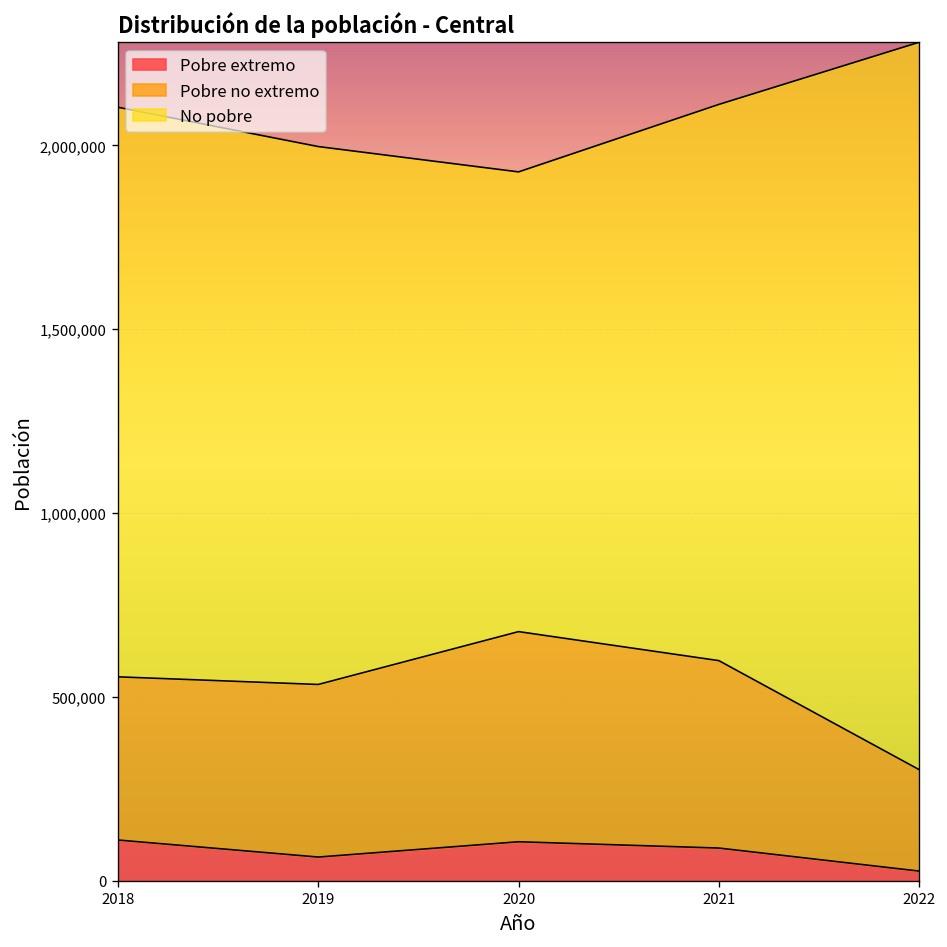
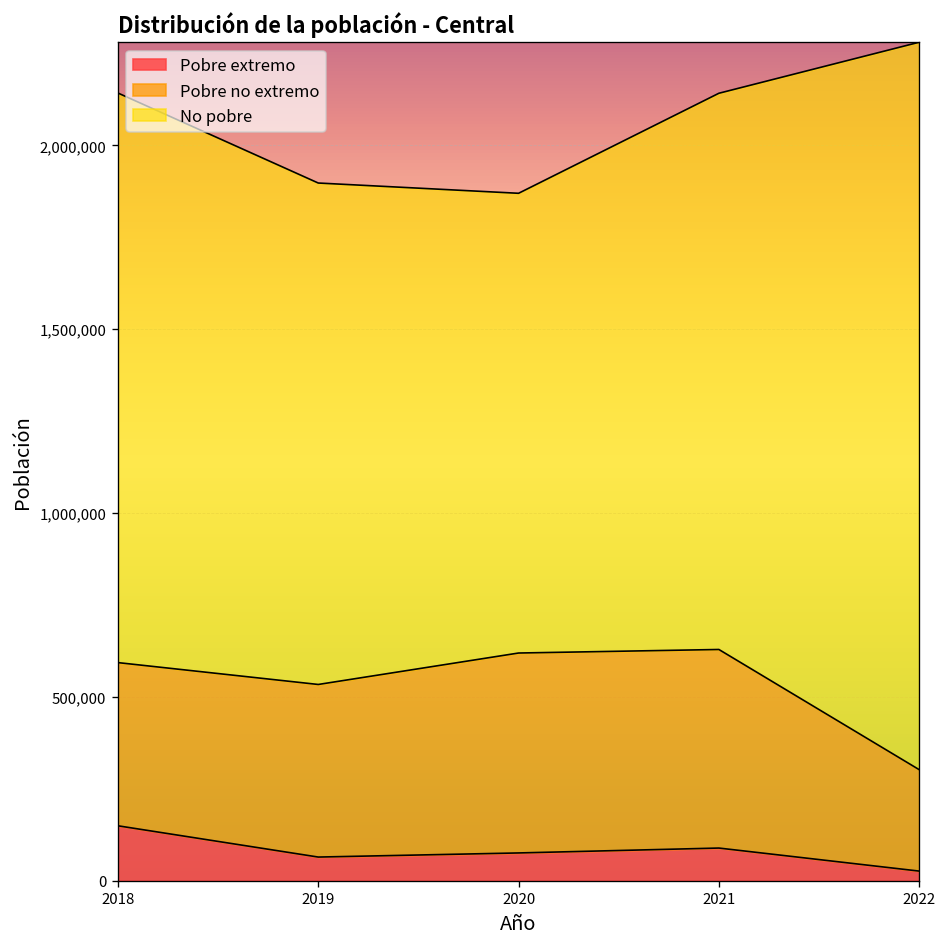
Pobre extremo, 2018: 110,000 -> 150,000
No pobre, 2019: 1,460,000 -> 1,360,000
Pobre extremo, 2020: 110,000 -> 80,000
Pobre no extremo, 2020: 570,000 -> 540,000
Pobre no extremo, 2021: 510,000 -> 540,000
